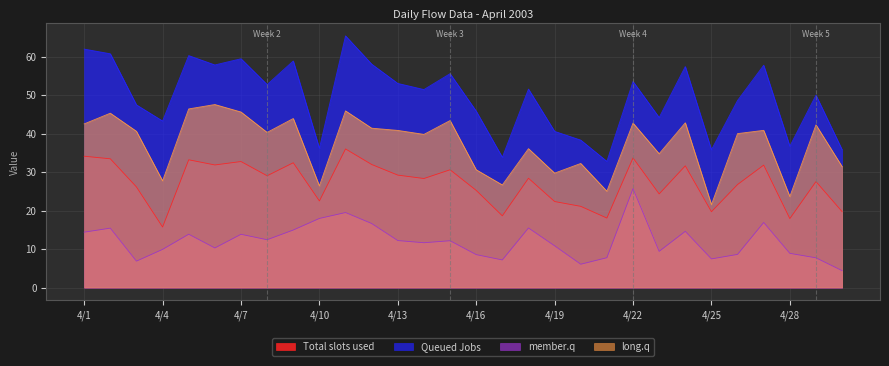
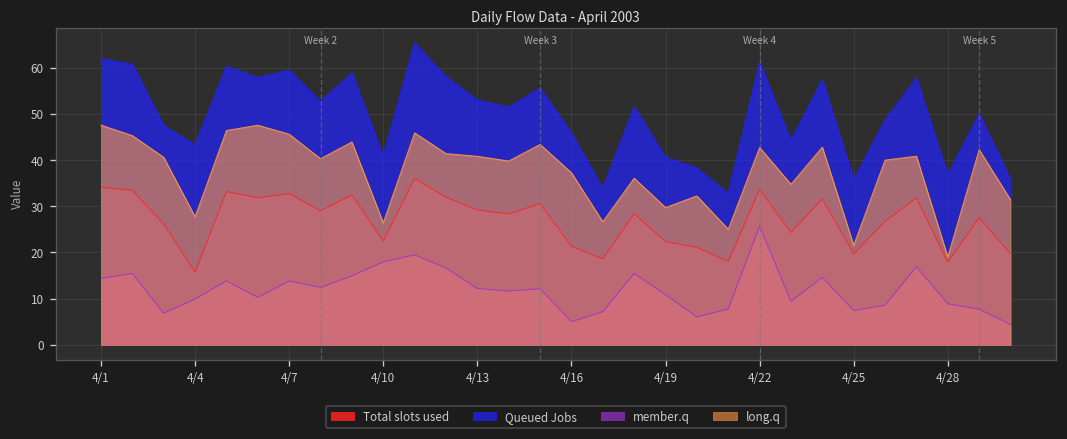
long.q, 4/1: 43 -> 48
Queued Jobs, 4/10: 36 -> 41
Total slots used, 4/16: 25 -> 21
member.q, 4/16: 9 -> 5
long.q, 4/16: 31 -> 37
Queued Jobs, 4/22: 54 -> 61
long.q, 4/28: 24 -> 19
